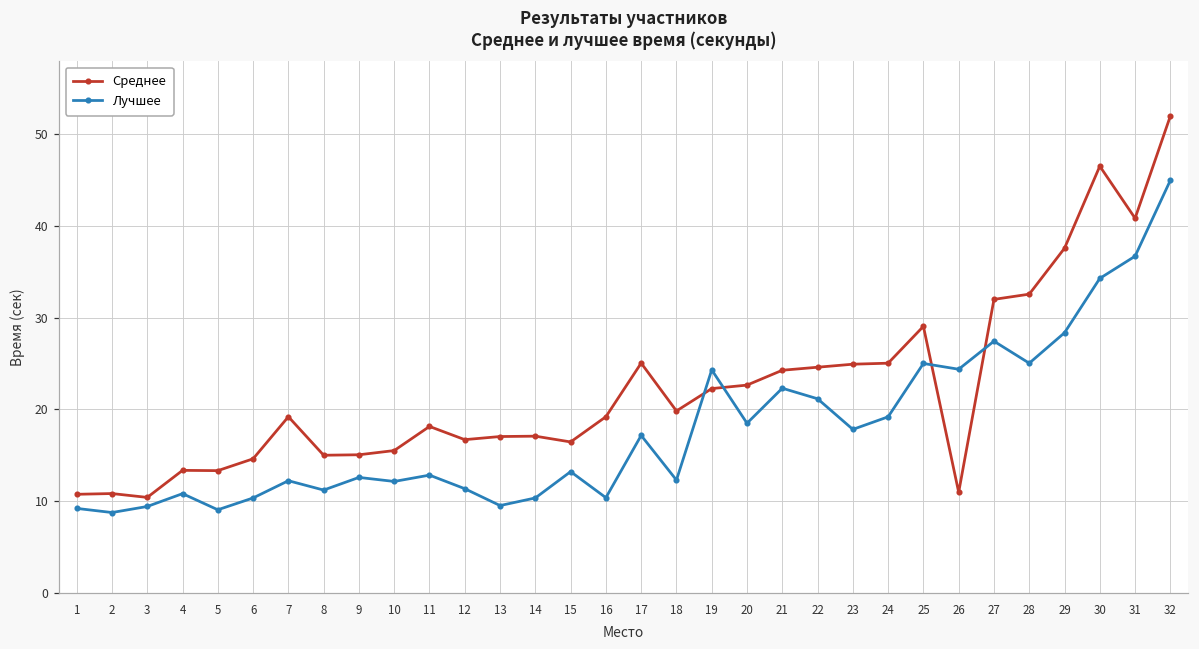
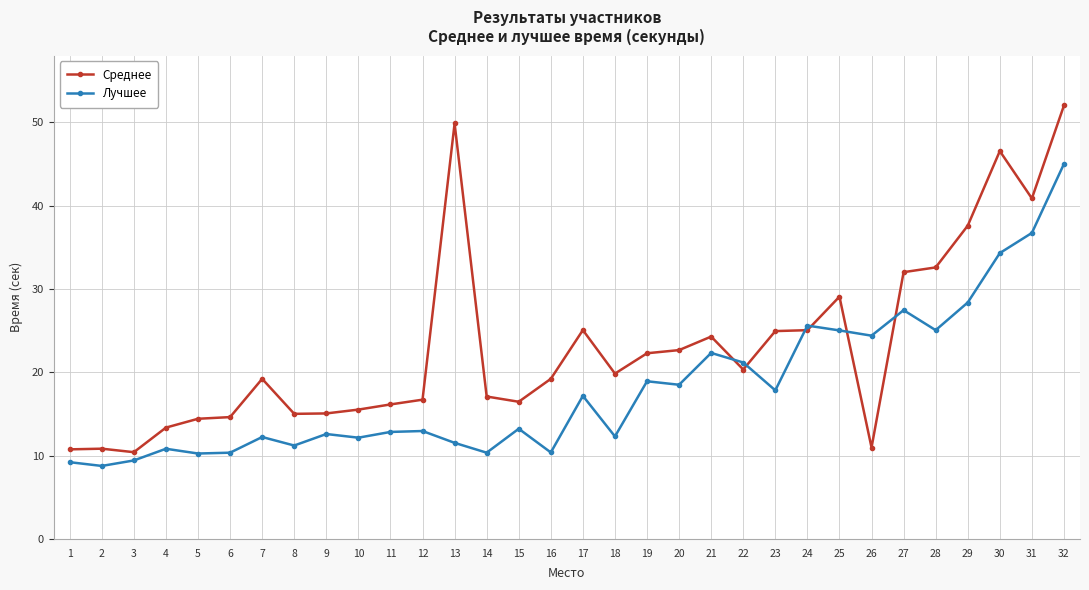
Среднее, 5: 13 -> 14
Лучшее, 5: 9 -> 10
Среднее, 11: 18 -> 16
Лучшее, 12: 11 -> 13
Среднее, 13: 17 -> 50
Лучшее, 13: 10 -> 12
Лучшее, 19: 24 -> 19
Среднее, 22: 25 -> 20
Лучшее, 24: 19 -> 26
